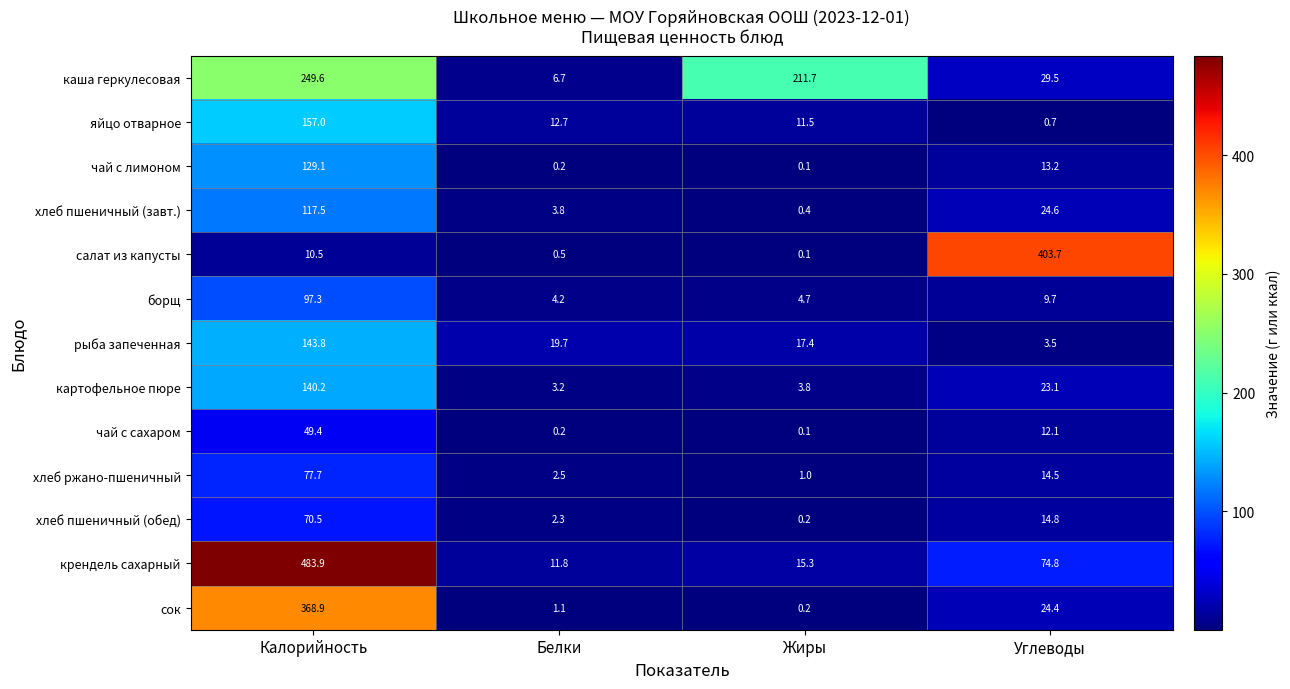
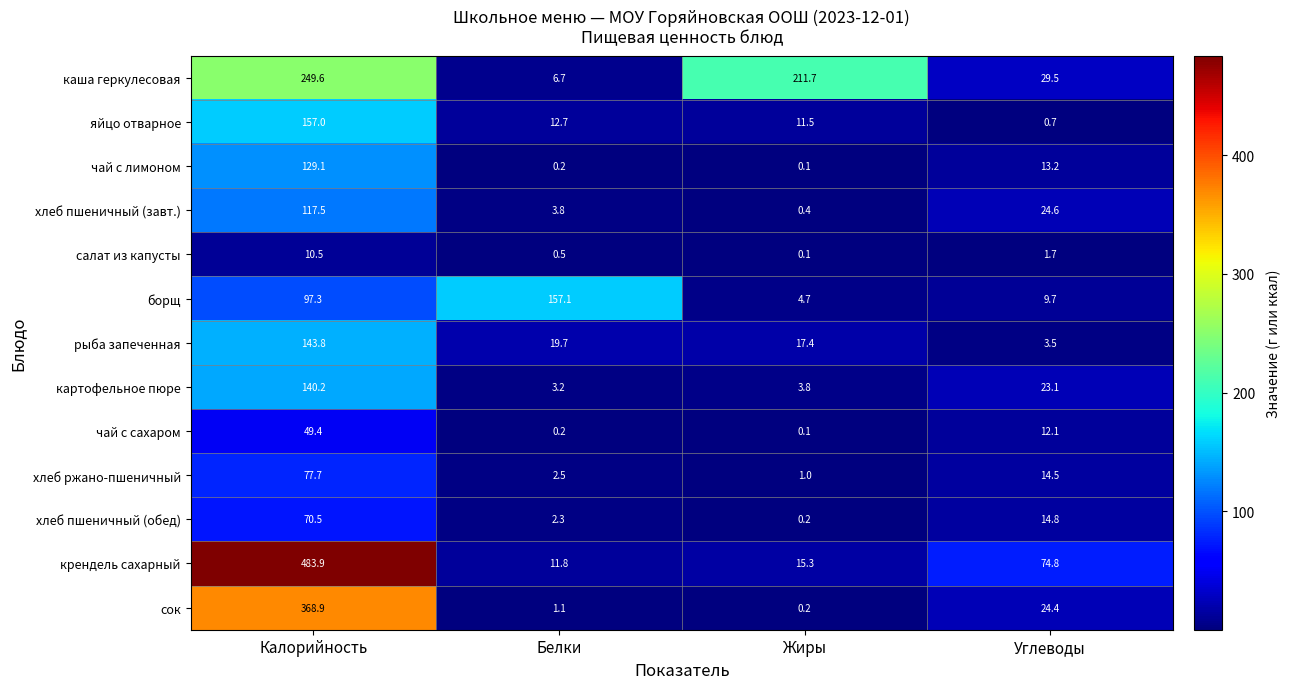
салат из капусты, Углеводы: 403.7 -> 1.7
борщ, Белки: 4.2 -> 157.1
